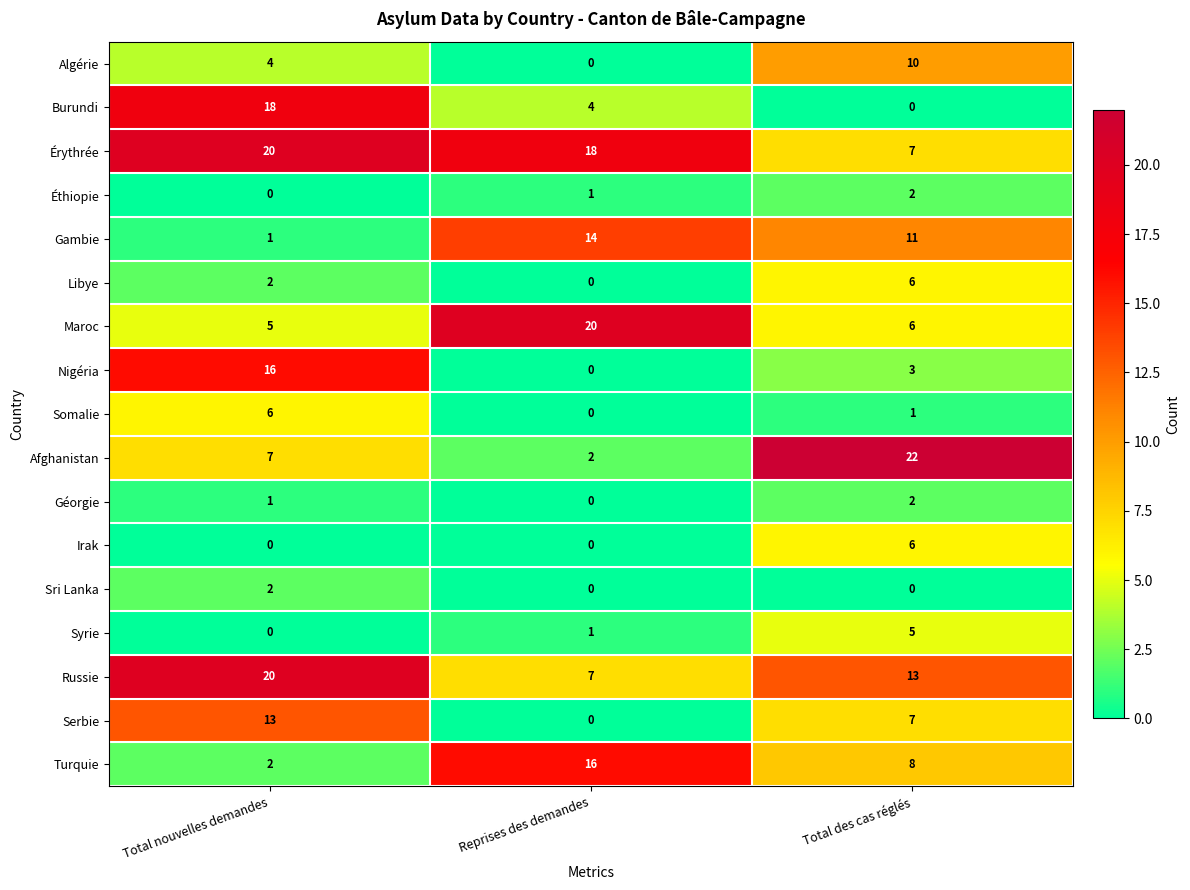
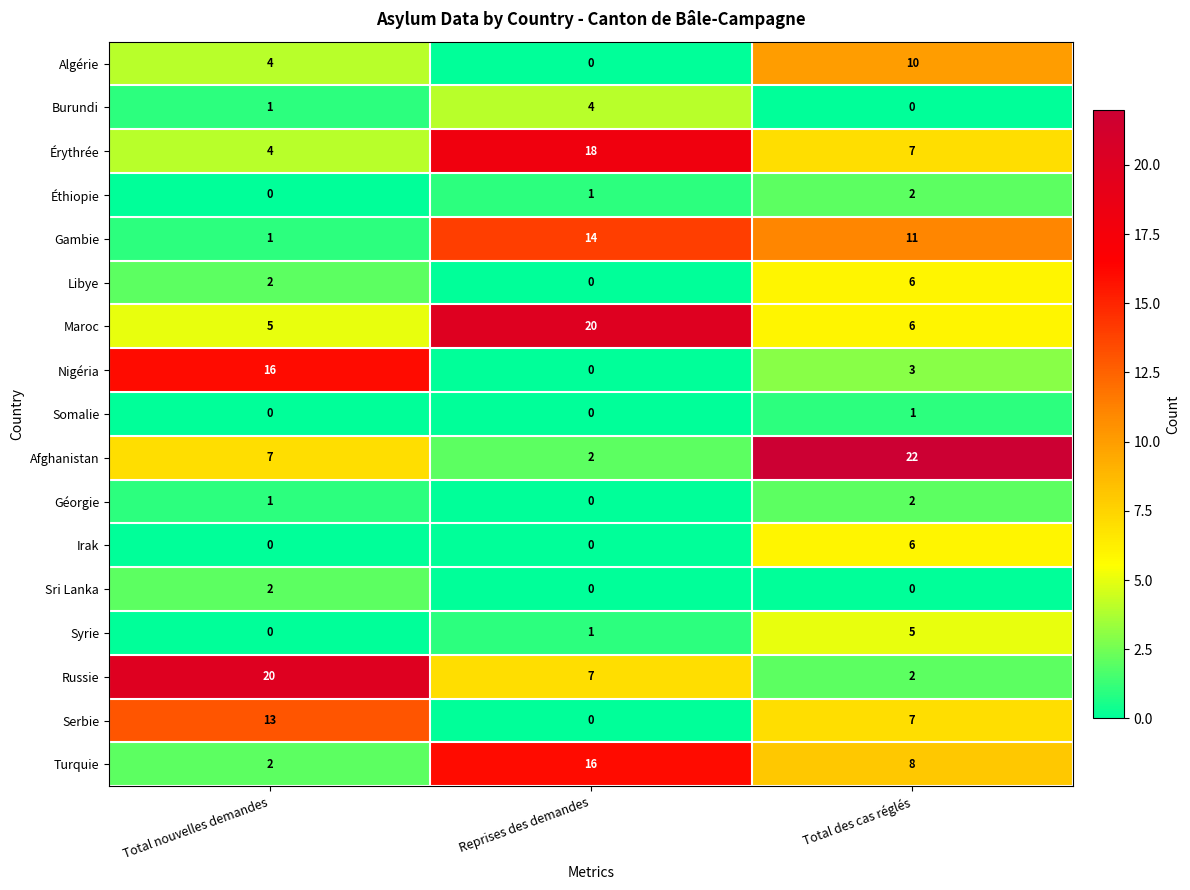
Burundi, Total nouvelles demandes: 18 -> 1
Érythrée, Total nouvelles demandes: 20 -> 4
Somalie, Total nouvelles demandes: 6 -> 0
Russie, Total des cas réglés: 13 -> 2
